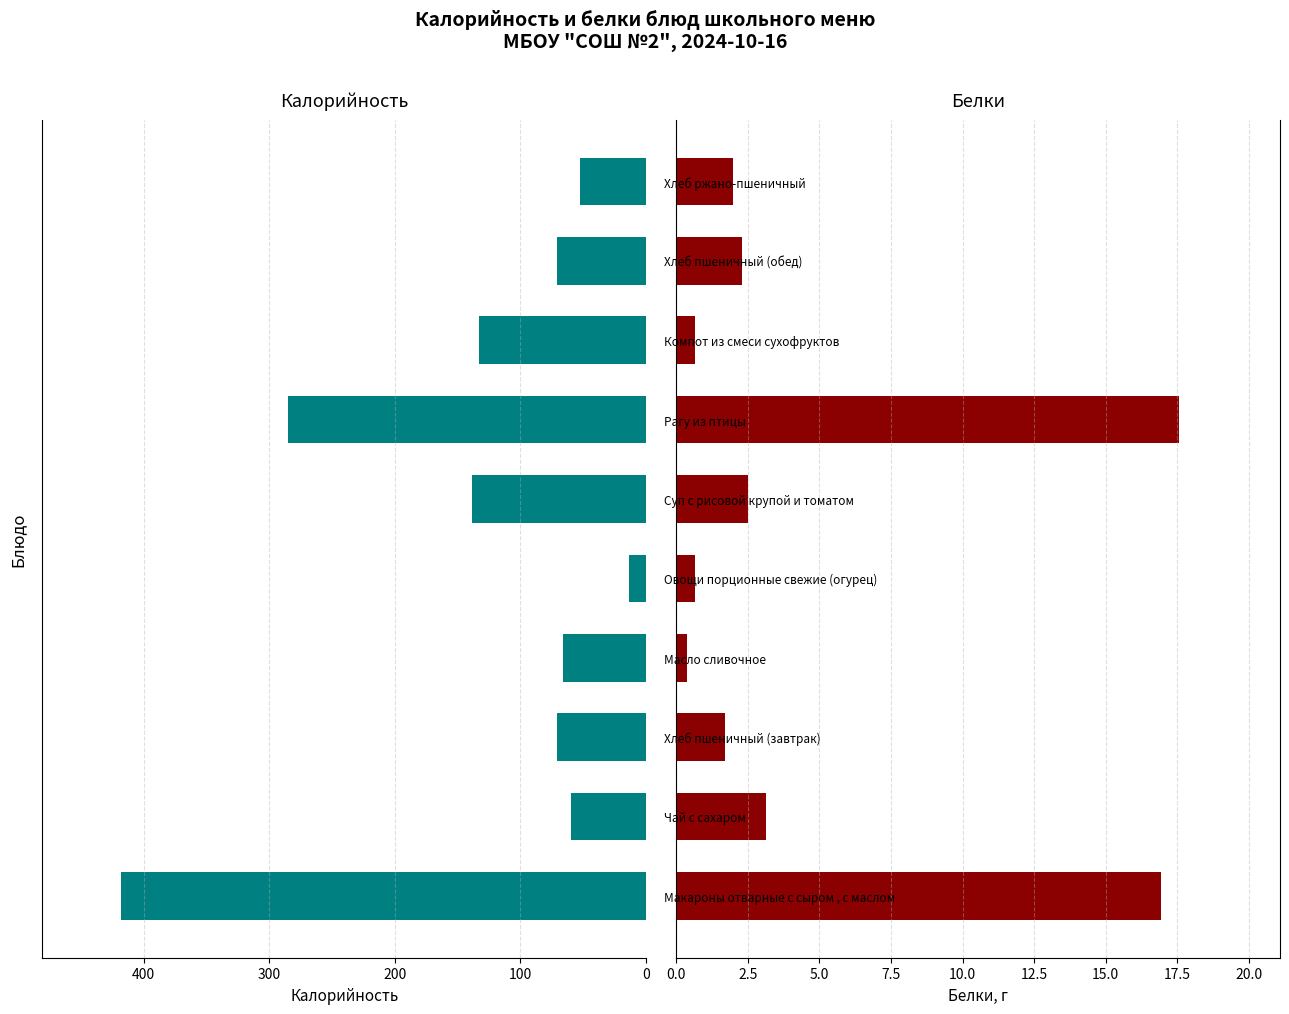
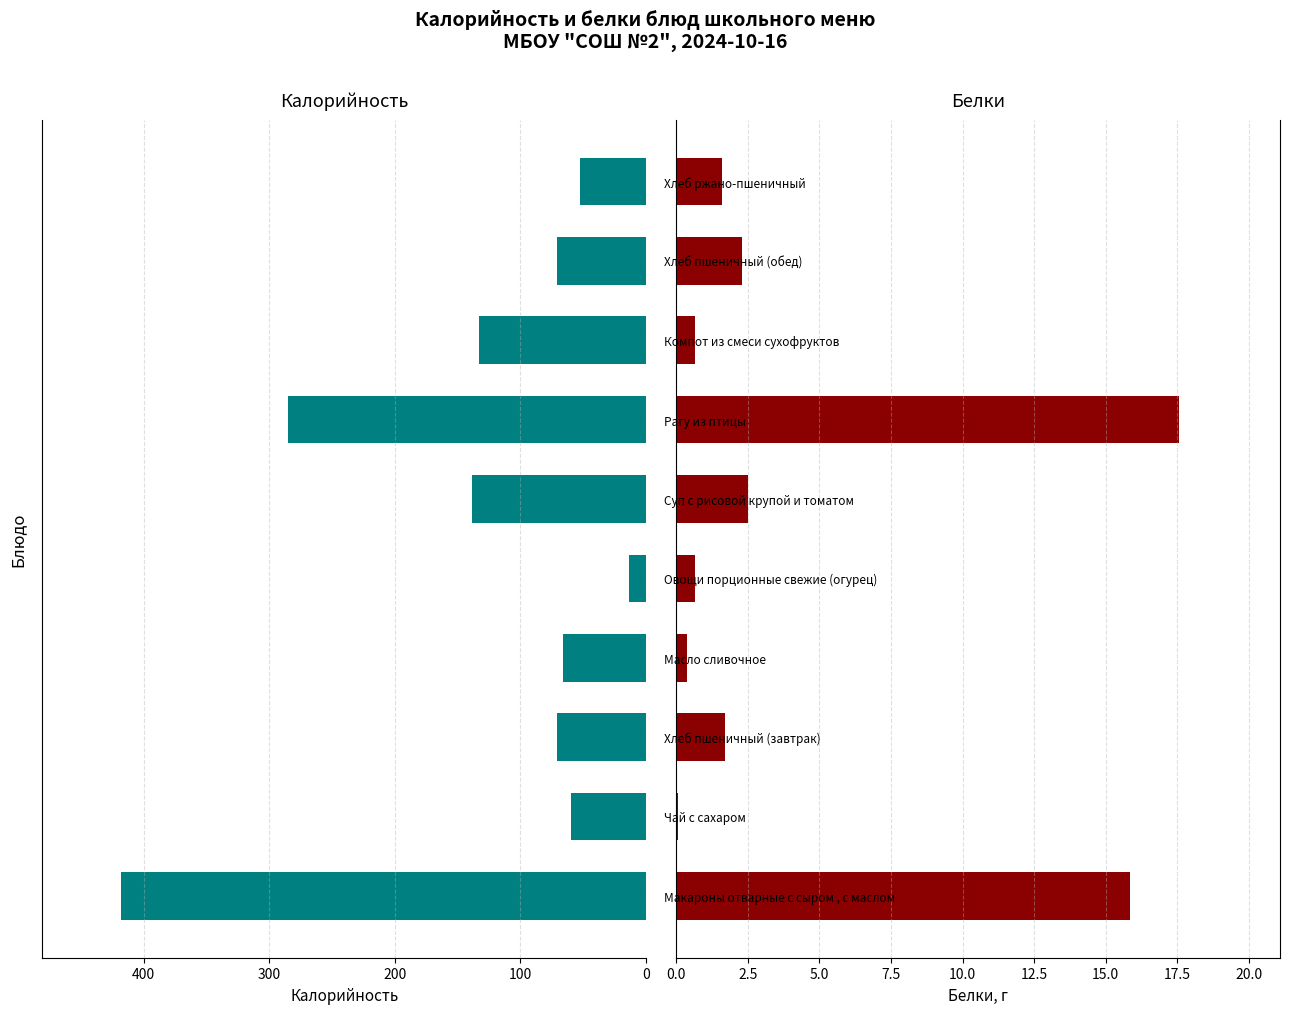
Белки, Хлеб ржано-пшеничный: 2.0 -> 1.6
Белки, Чай с сахаром: 3.1 -> 0.1
Белки, Макароны отварные с сыром , с маслом: 16.9 -> 15.8
